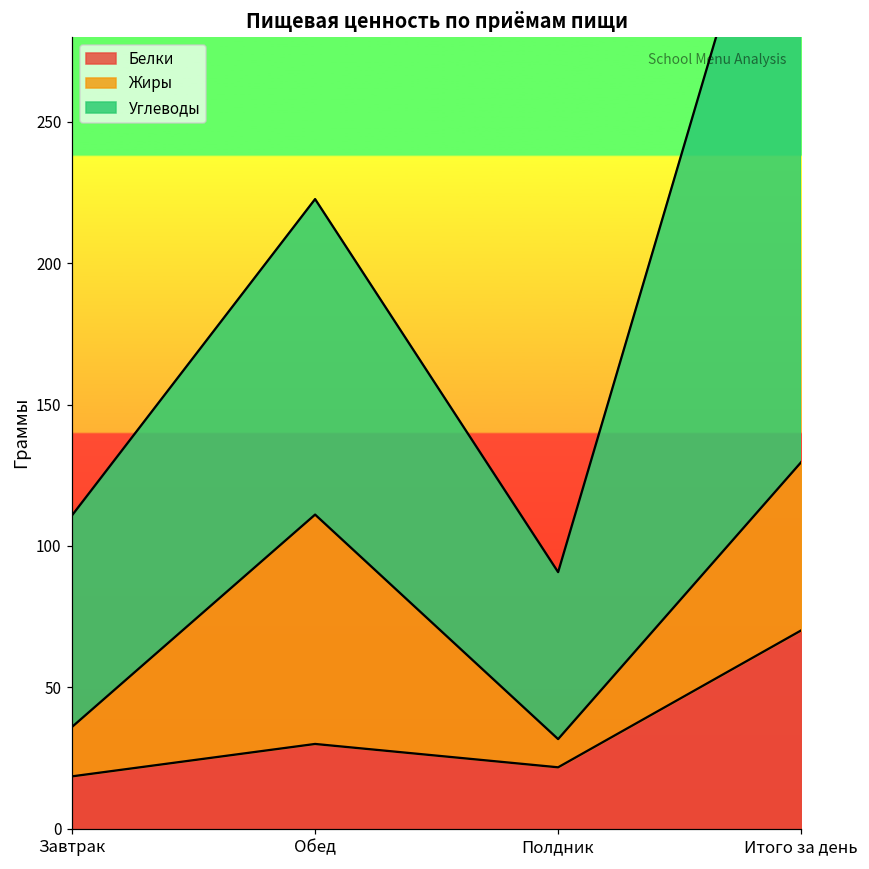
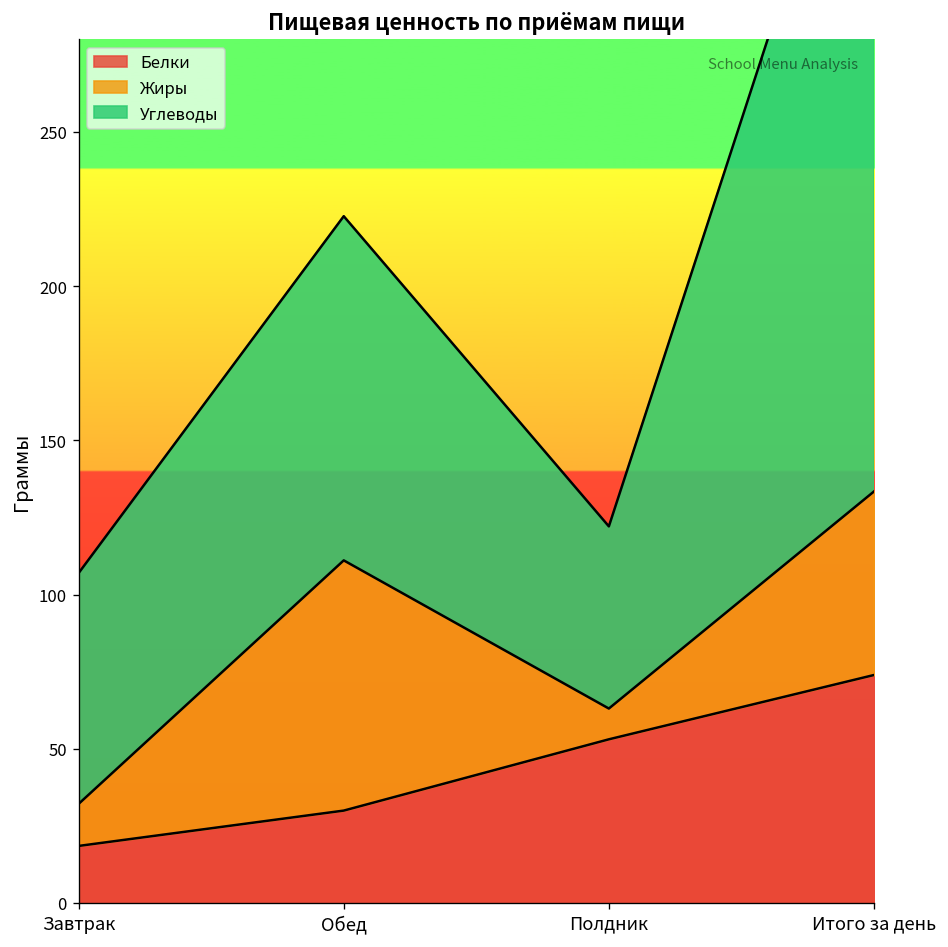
Жиры, Завтрак: 18 -> 14
Белки, Полдник: 22 -> 53
Белки, Итого за день: 70 -> 74
